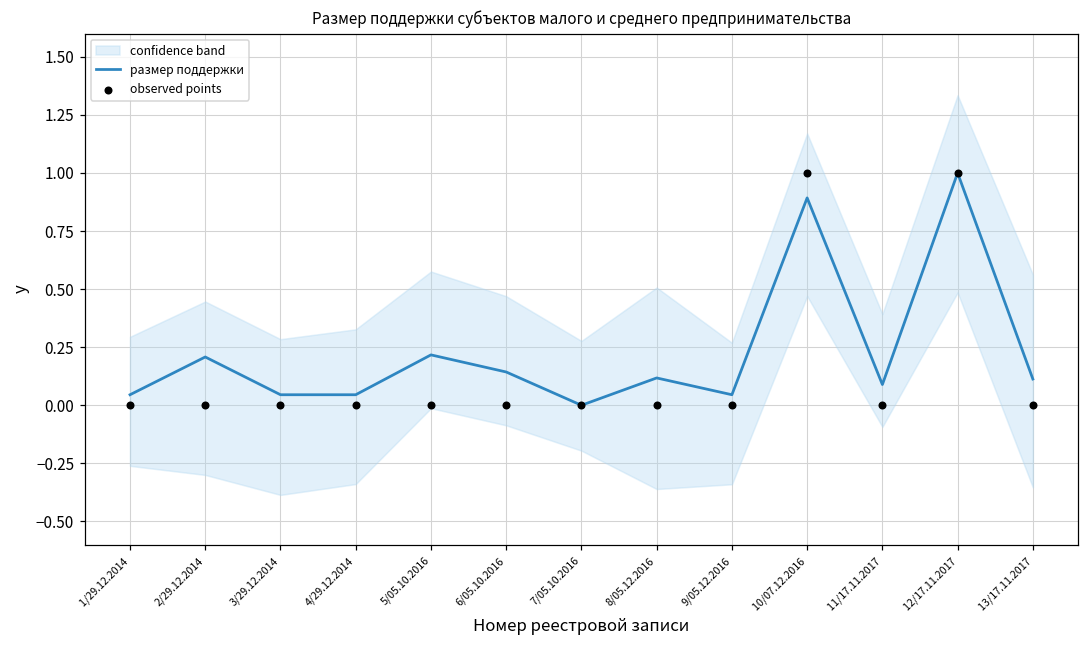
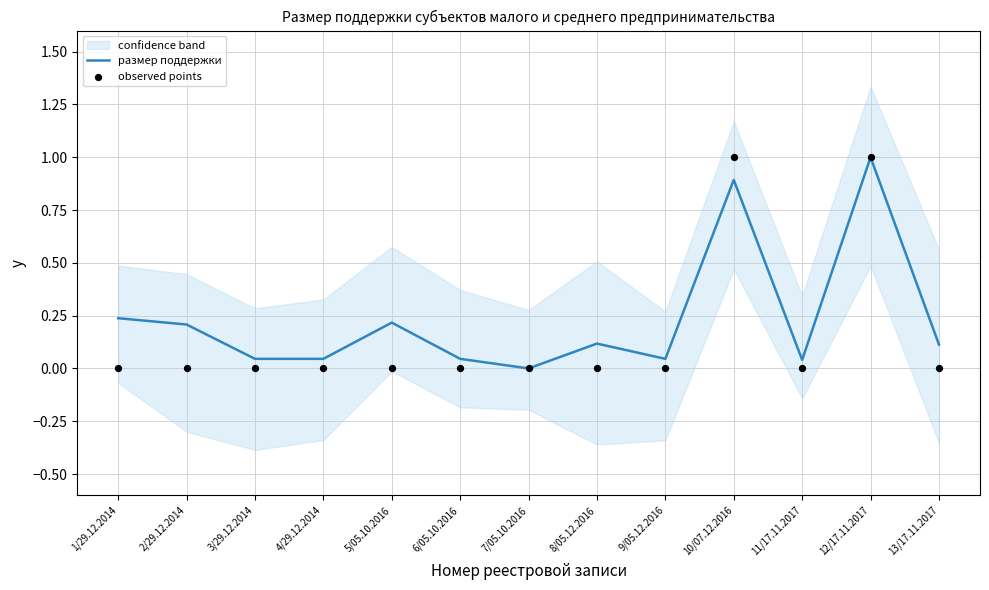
размер поддержки, 1/29.12.2014: 0.05 -> 0.24
размер поддержки, 6/05.10.2016: 0.14 -> 0.05
размер поддержки, 11/17.11.2017: 0.09 -> 0.04
